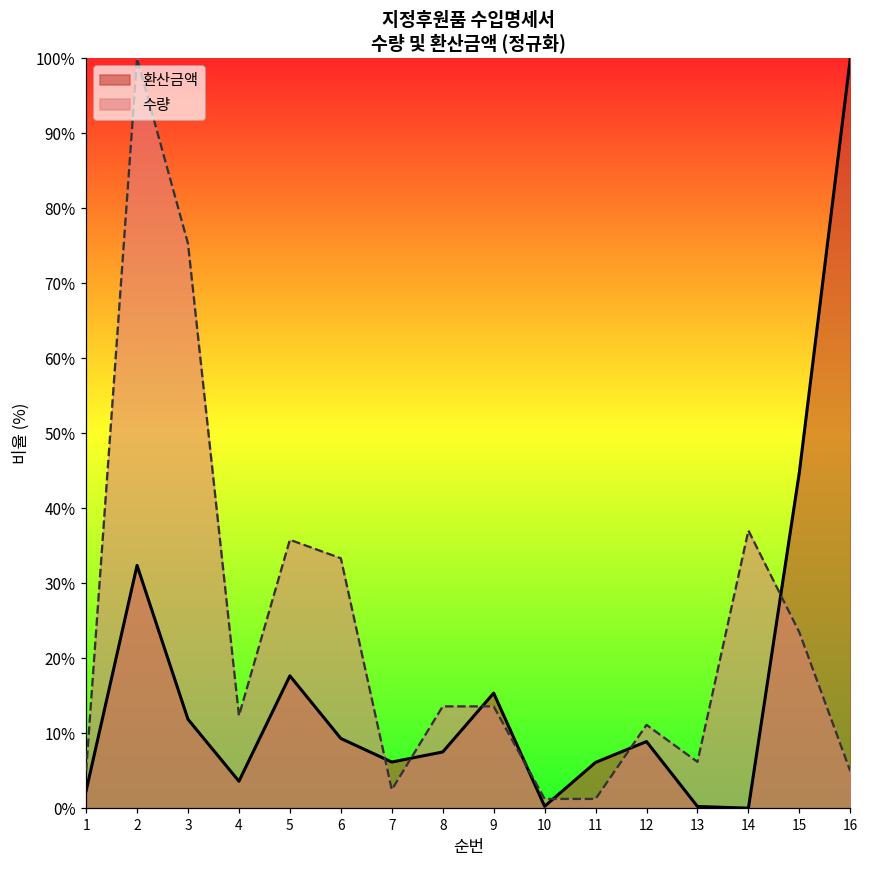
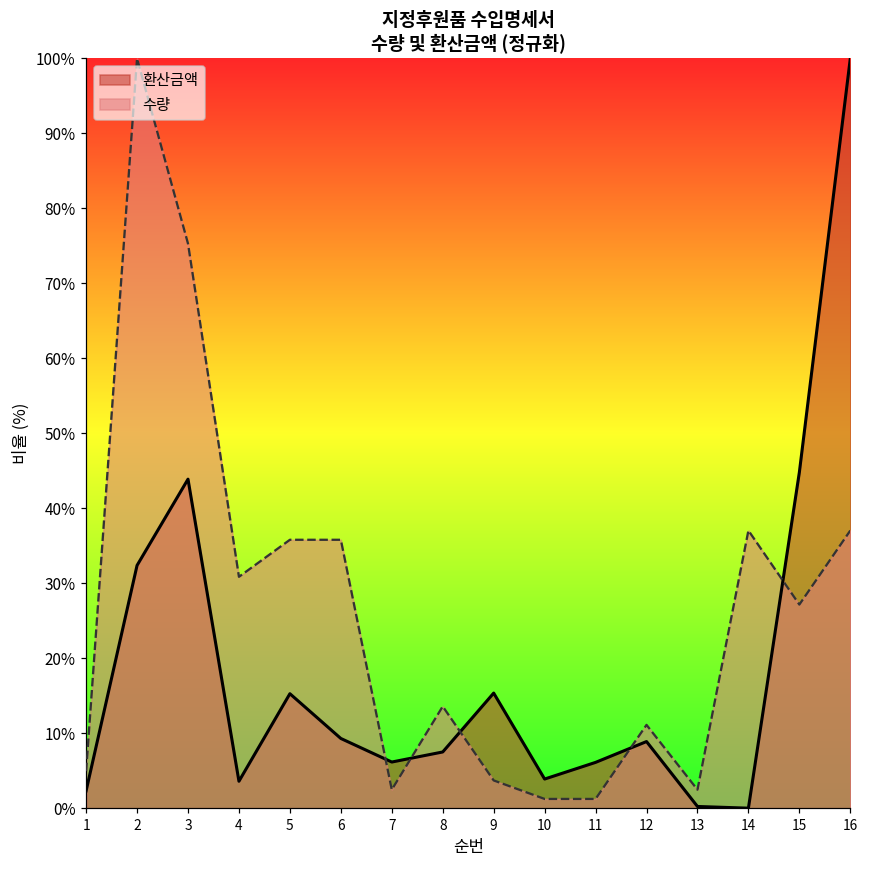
환산금액, 3: 12% -> 44%
수량, 4: 12% -> 31%
환산금액, 5: 18% -> 15%
수량, 6: 33% -> 36%
수량, 9: 14% -> 4%
환산금액, 10: 0% -> 4%
수량, 13: 6% -> 2%
수량, 15: 23% -> 27%
수량, 16: 5% -> 37%
